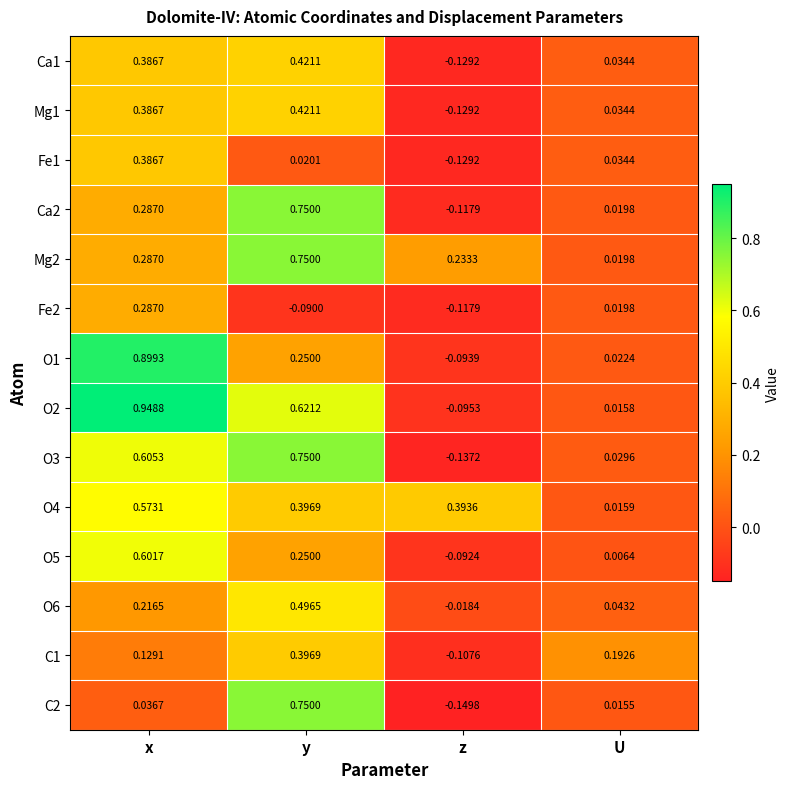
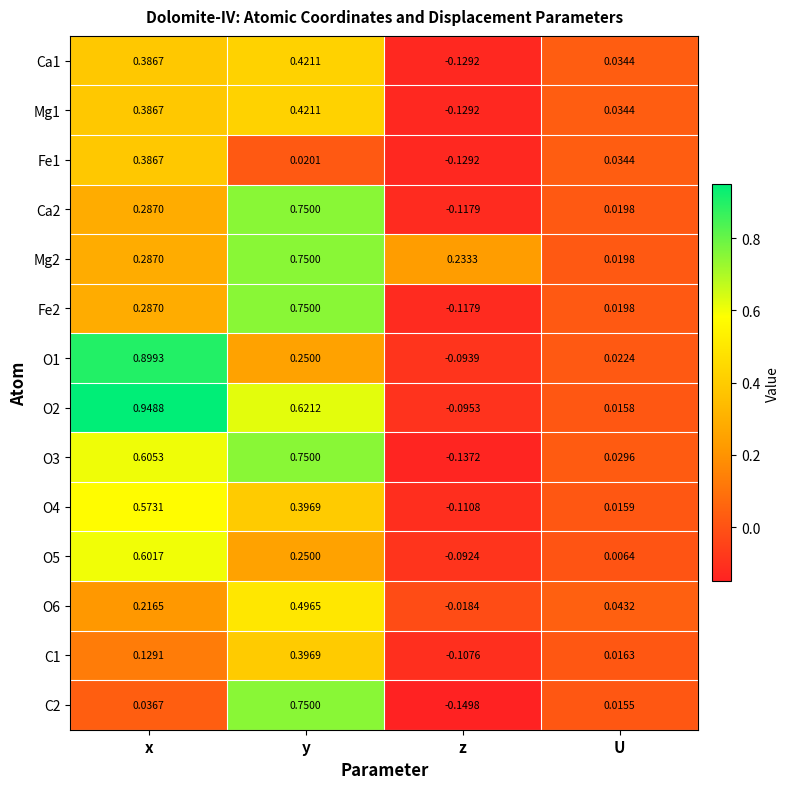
Fe2, y: -0.0900 -> 0.7500
O4, z: 0.3936 -> -0.1108
C1, U: 0.1926 -> 0.0163
